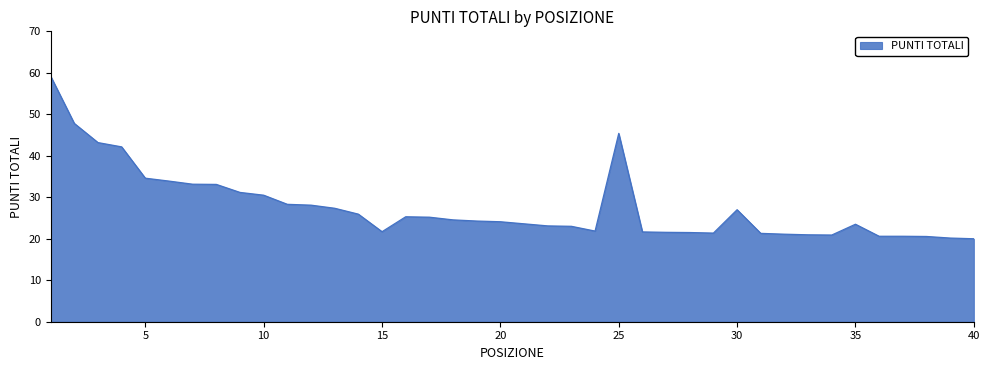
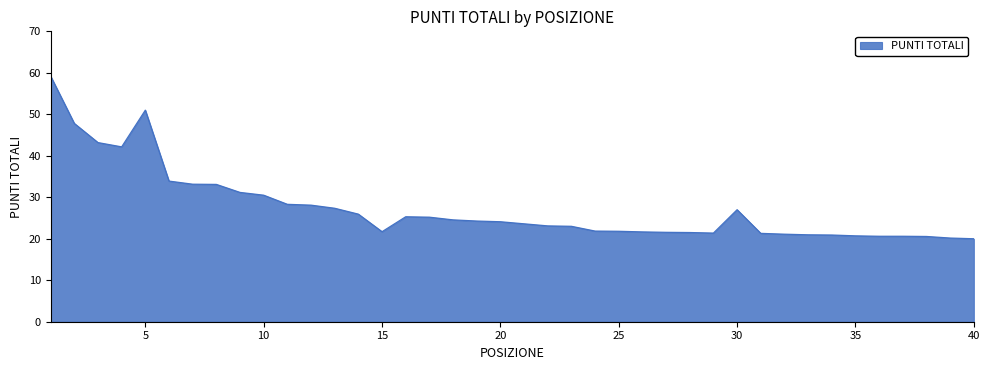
5: 35 -> 51
25: 45 -> 22
35: 24 -> 21
